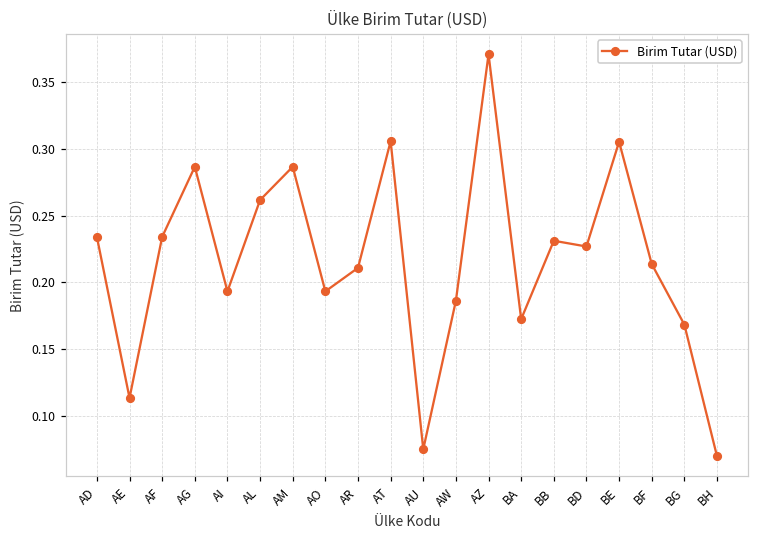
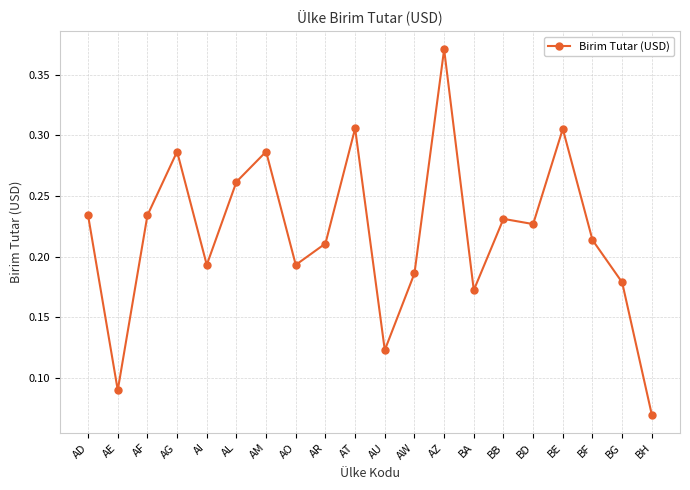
AE: 0.113 -> 0.090
AU: 0.075 -> 0.123
BG: 0.168 -> 0.179
